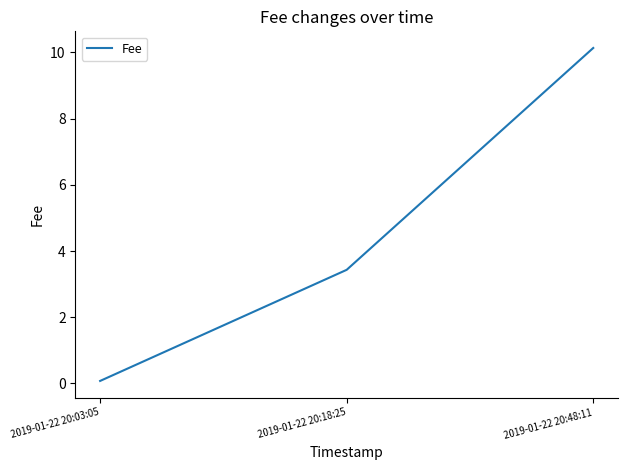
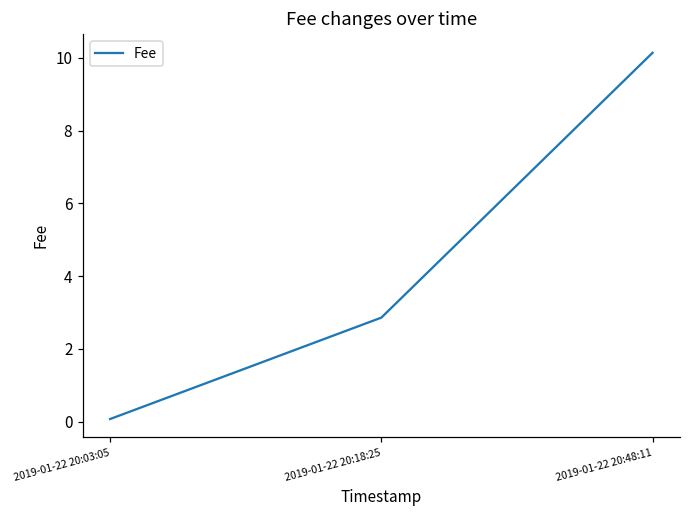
2019-01-22 20:18:25: 3.4 -> 2.9
